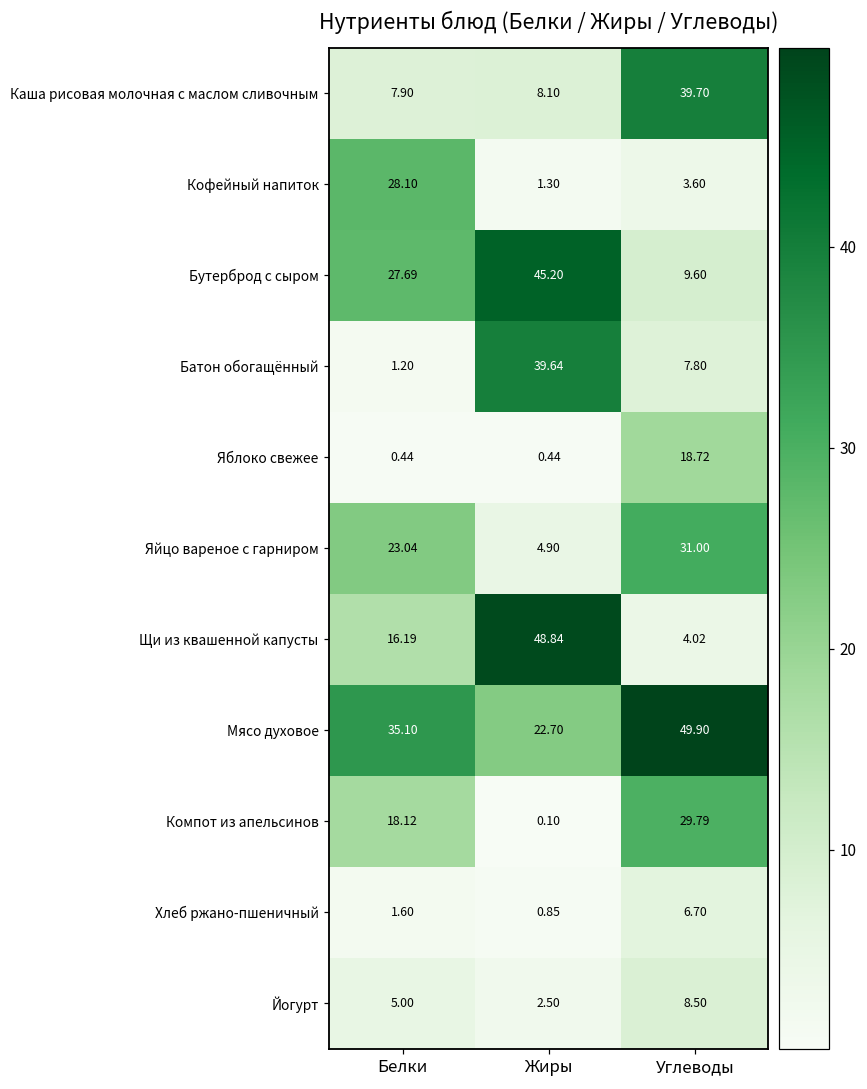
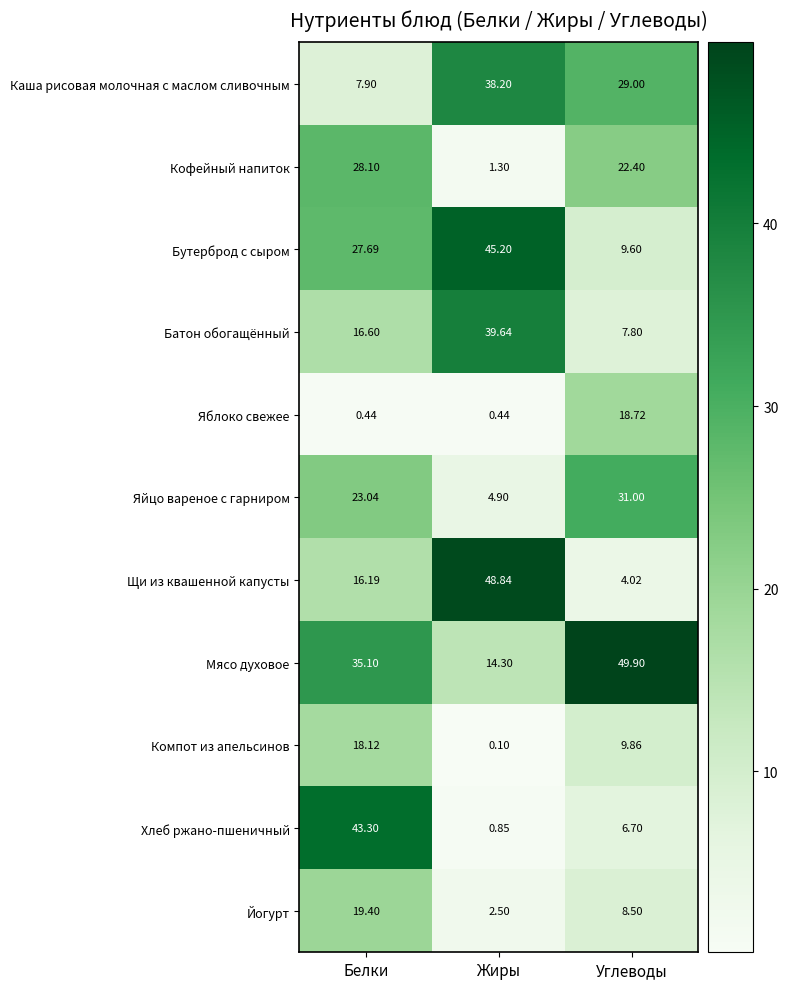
Каша рисовая молочная с маслом сливочным, Жиры: 8.10 -> 38.20
Каша рисовая молочная с маслом сливочным, Углеводы: 39.70 -> 29.00
Кофейный напиток, Углеводы: 3.60 -> 22.40
Батон обогащённый, Белки: 1.20 -> 16.60
Мясо духовое, Жиры: 22.70 -> 14.30
Компот из апельсинов, Углеводы: 29.79 -> 9.86
Хлеб ржано-пшеничный, Белки: 1.60 -> 43.30
Йогурт, Белки: 5.00 -> 19.40
